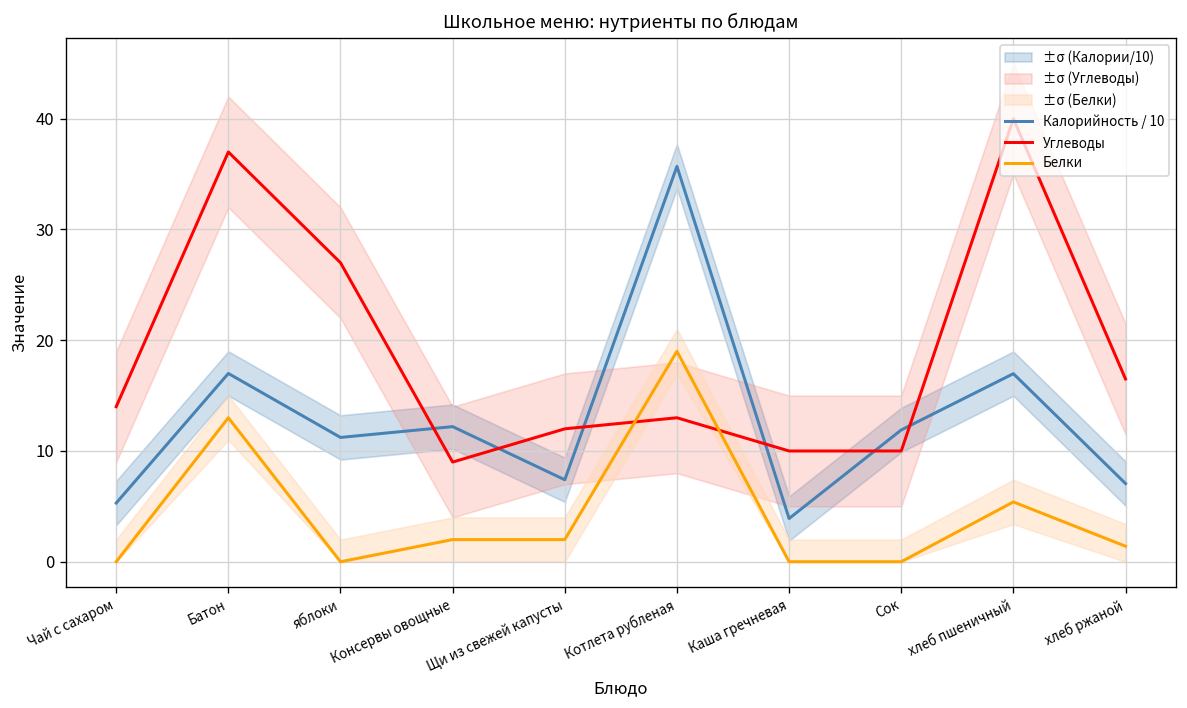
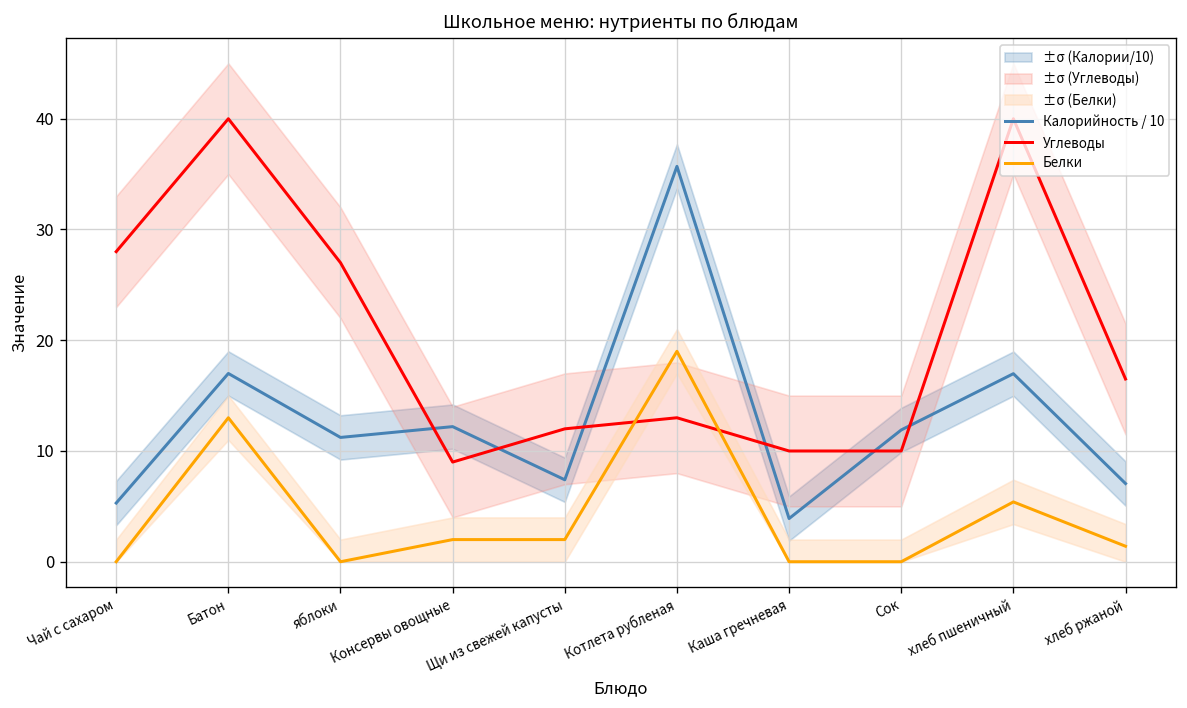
Углеводы, Чай с сахаром: 14 -> 28
Углеводы, Батон: 37 -> 40
